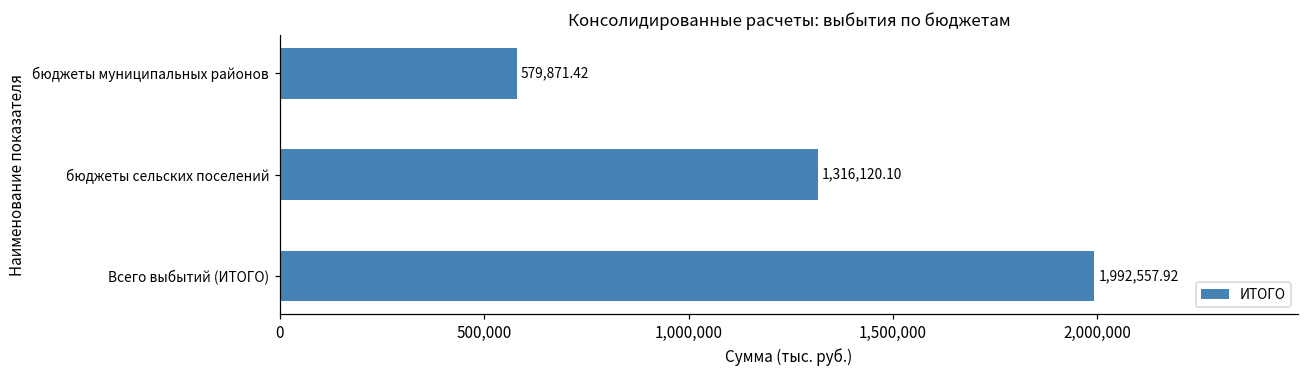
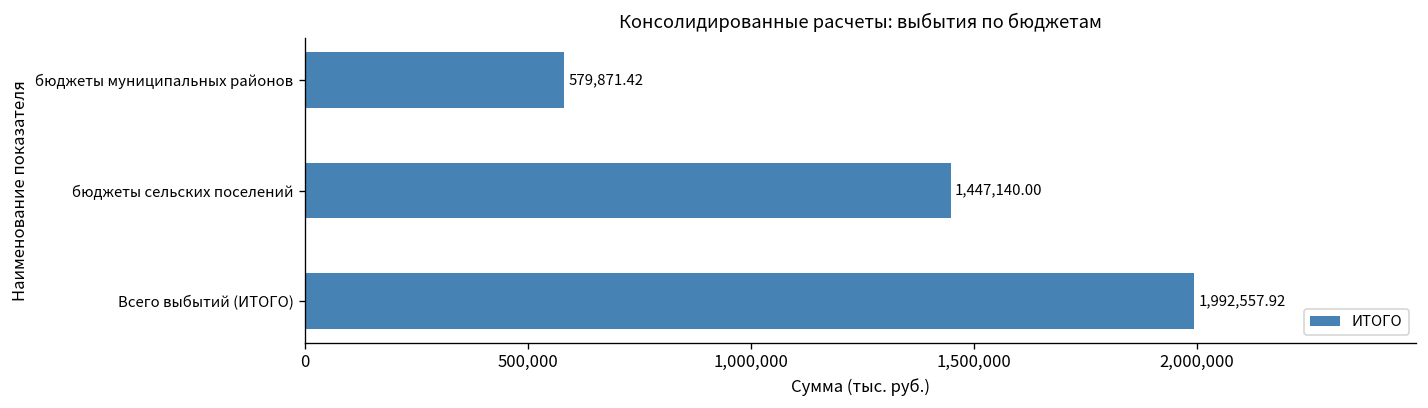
бюджеты сельских поселений: 1,316,120.10 -> 1,447,140.00
